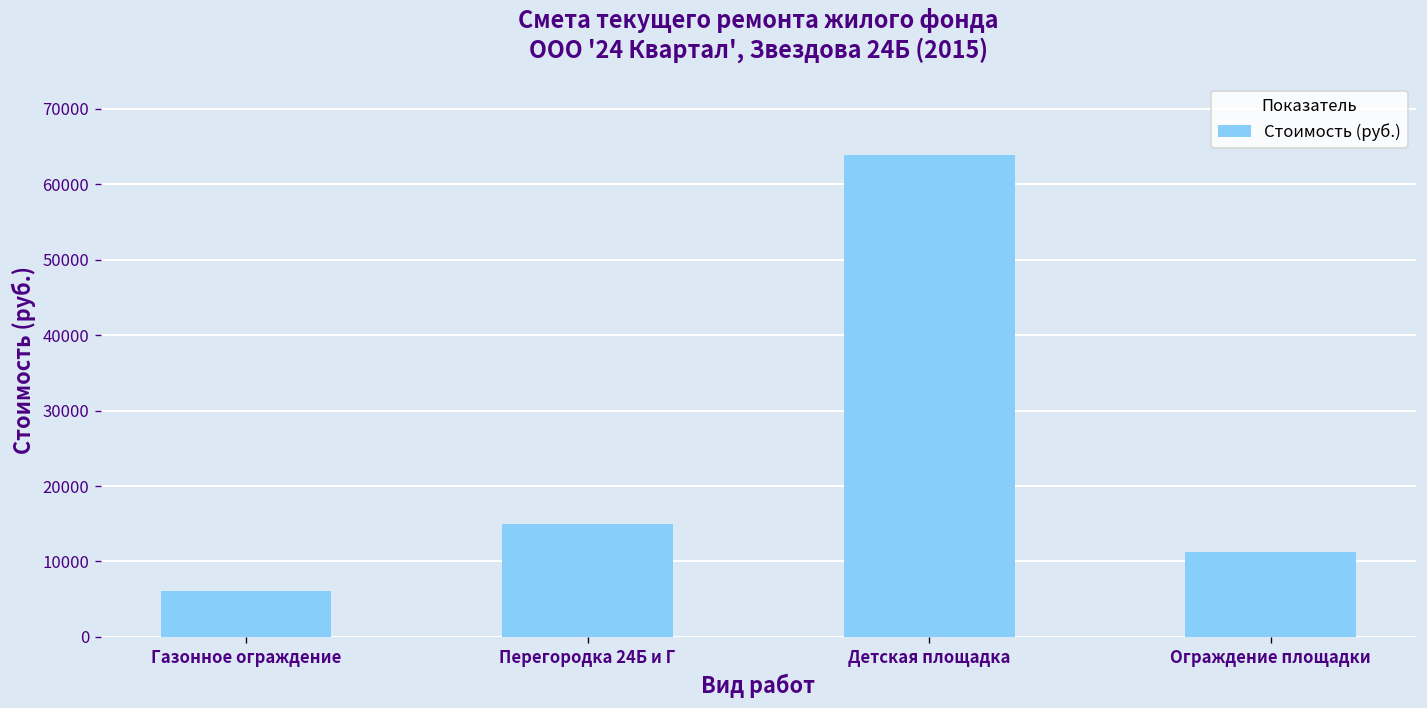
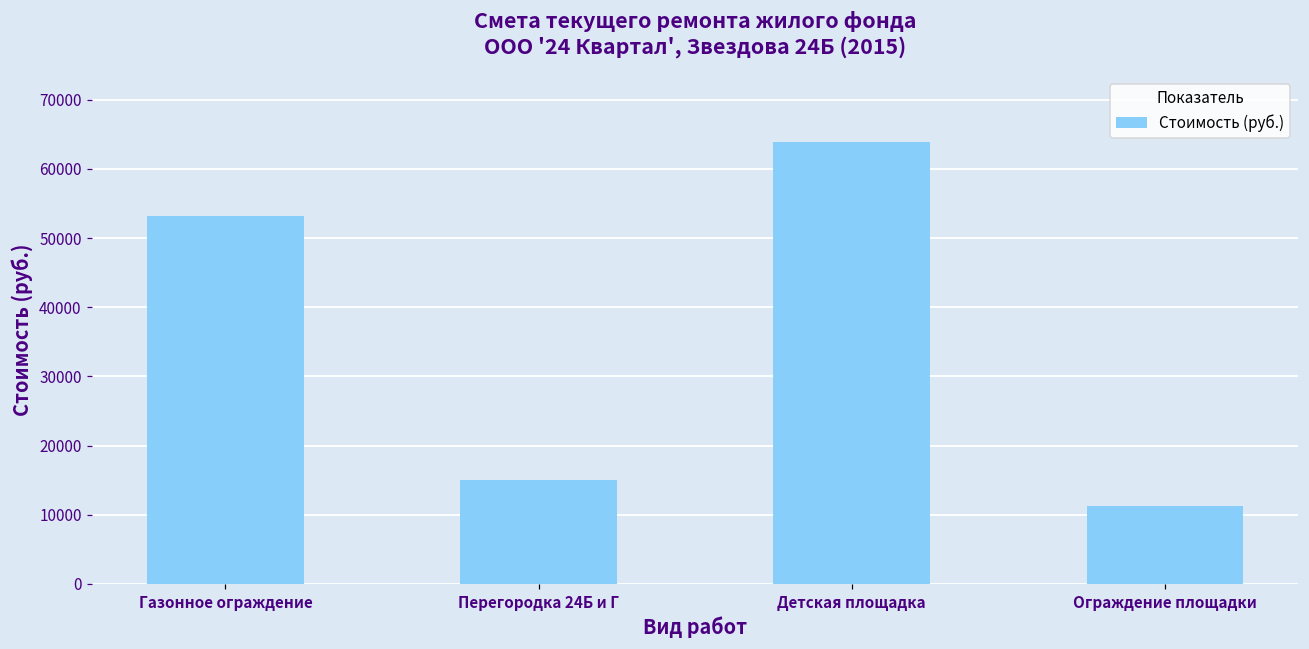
Газонное ограждение: 6000 -> 53000
